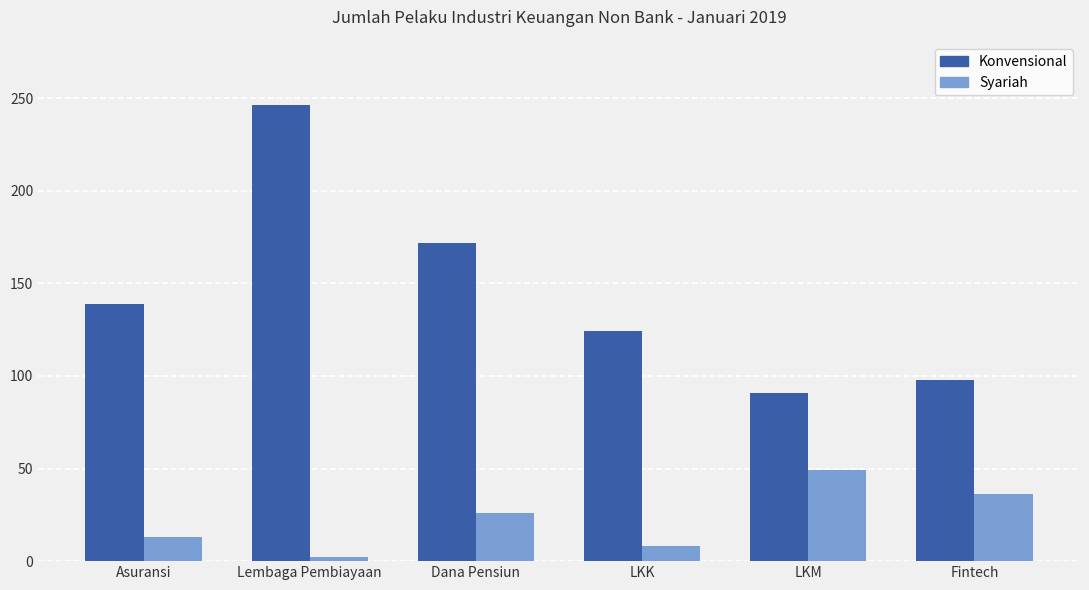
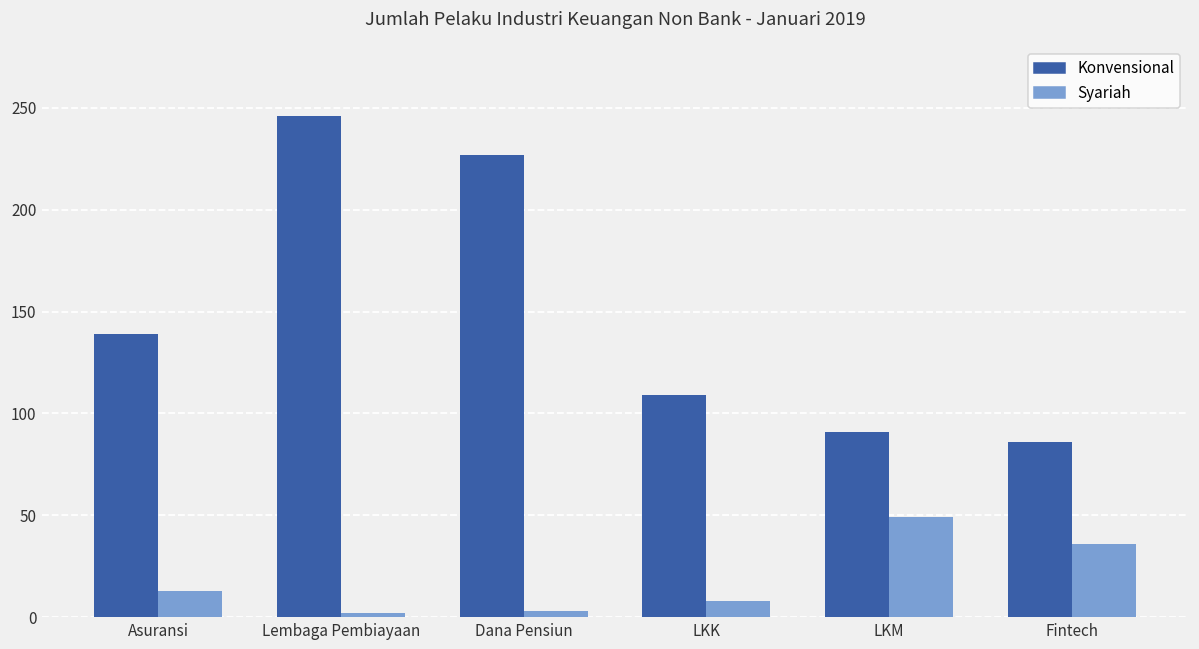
Konvensional, Dana Pensiun: 172 -> 227
Syariah, Dana Pensiun: 26 -> 3
Konvensional, LKK: 124 -> 109
Konvensional, Fintech: 98 -> 86
